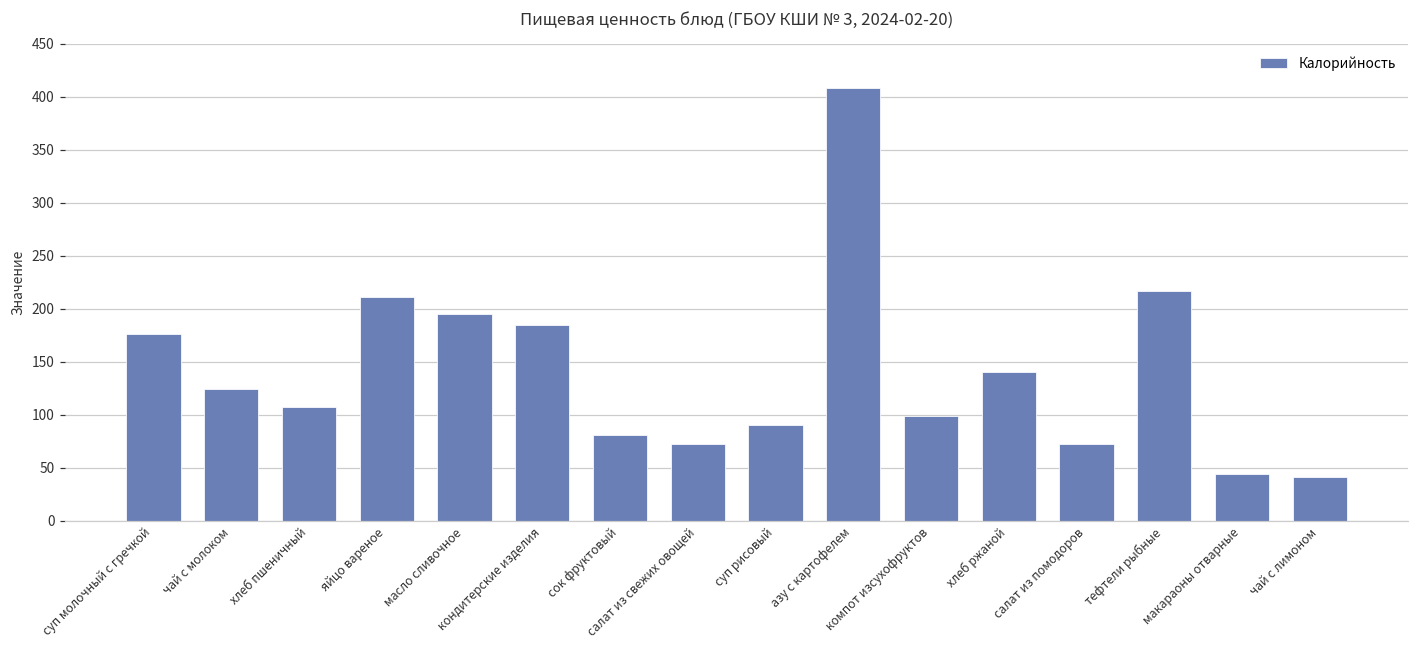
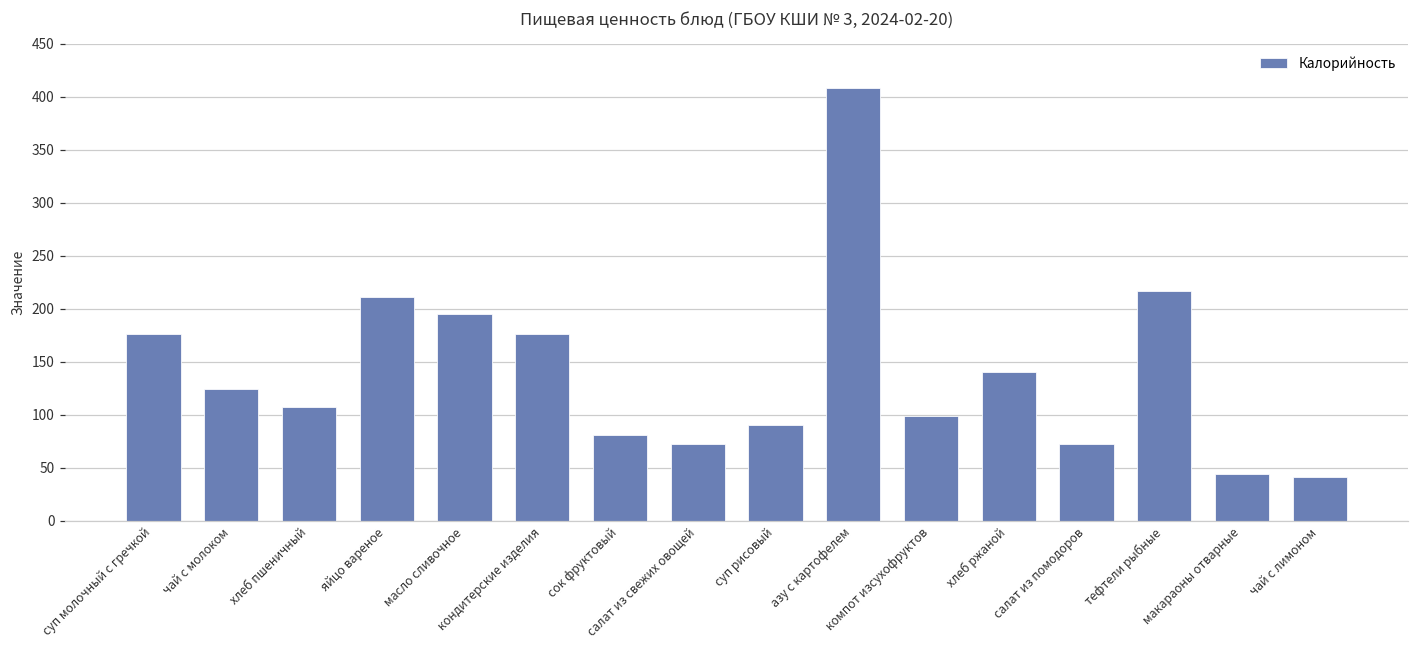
кондитерские изделия: 190 -> 180
